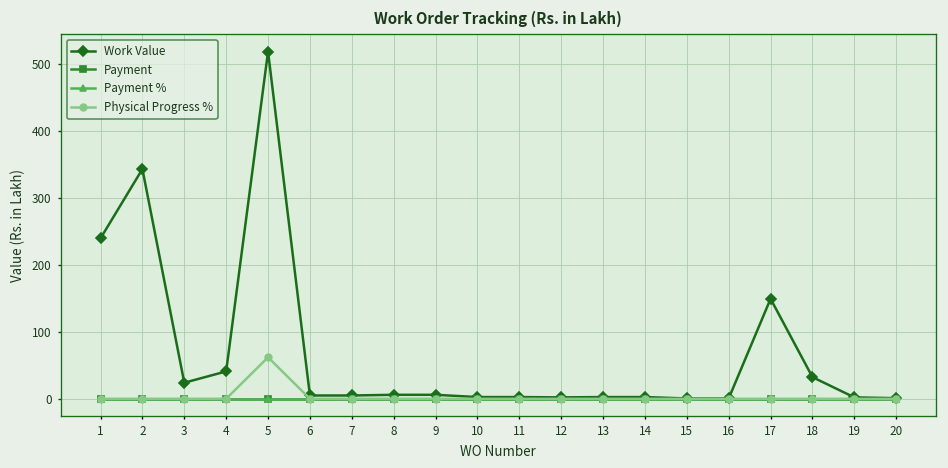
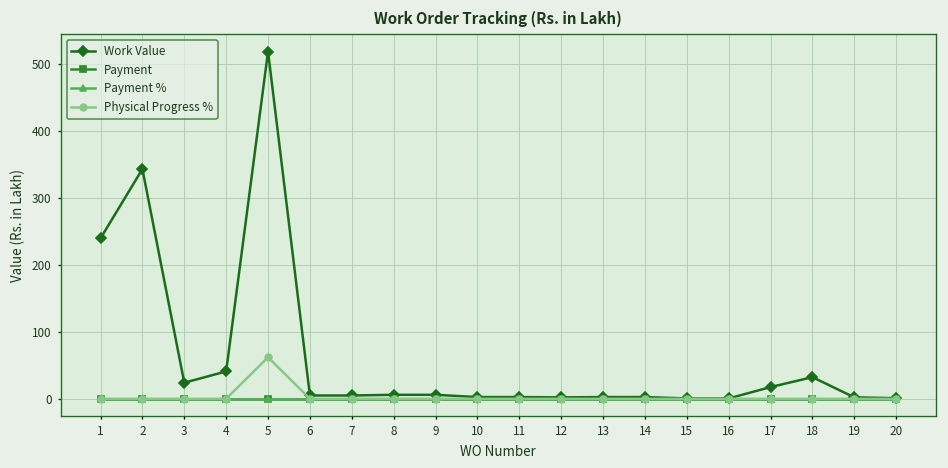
Work Value, 17: 150 -> 20
